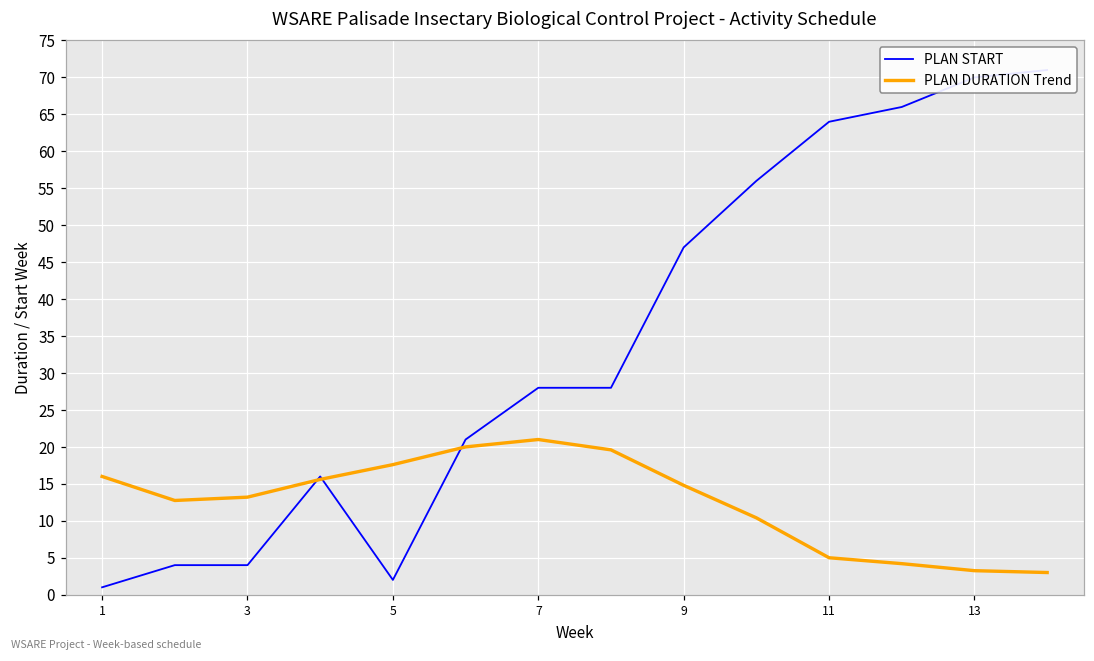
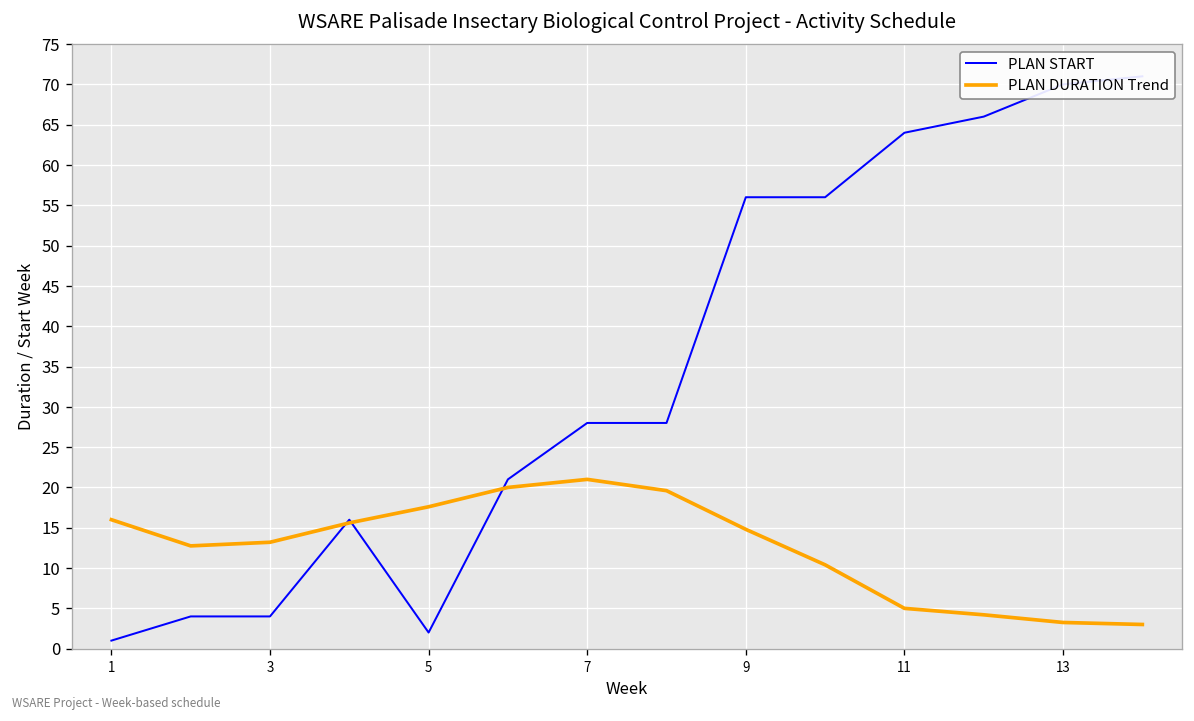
PLAN START, 9: 47 -> 56
